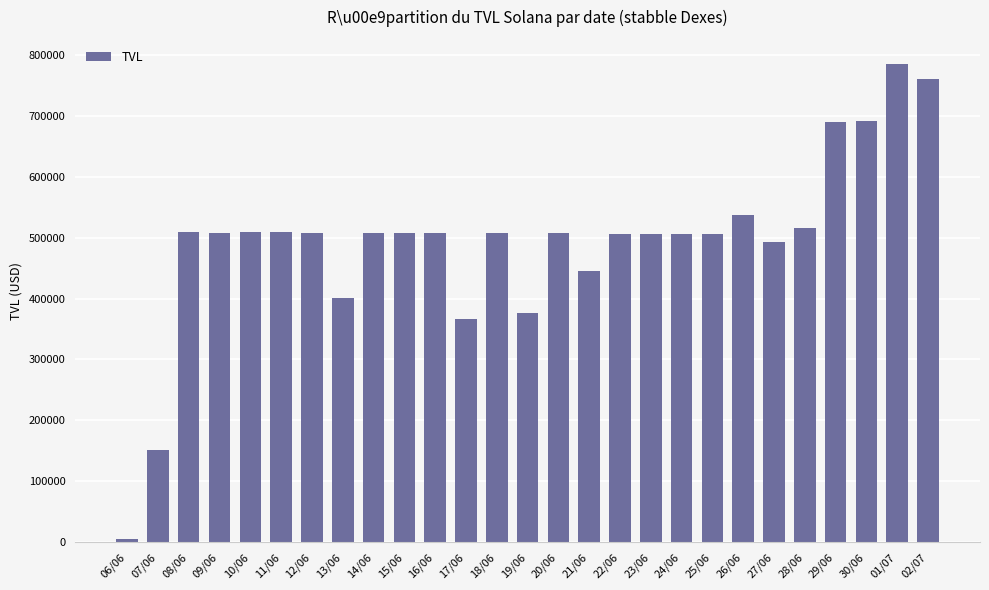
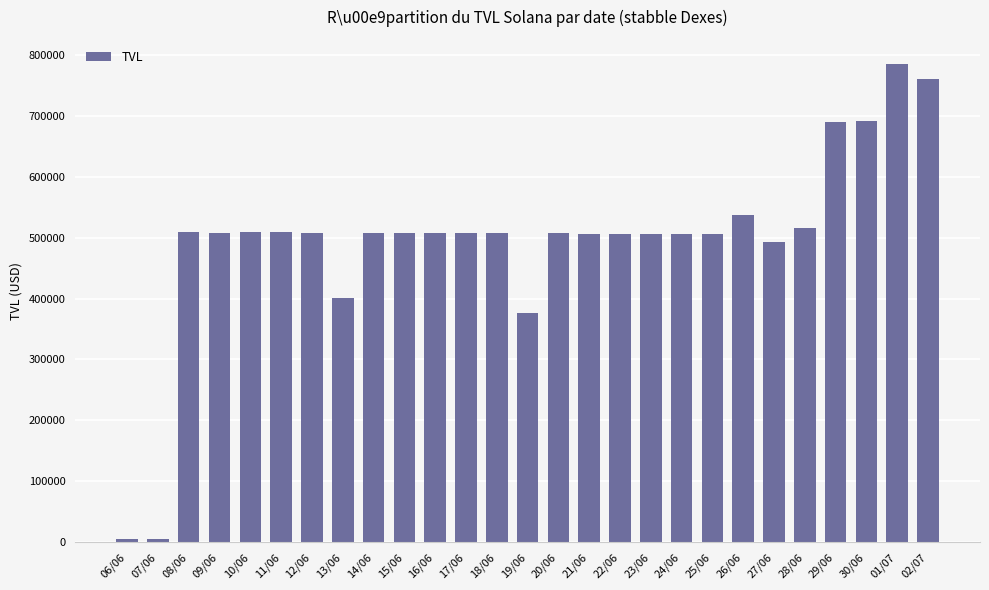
07/06: 150000 -> 10000
17/06: 370000 -> 510000
21/06: 450000 -> 510000
